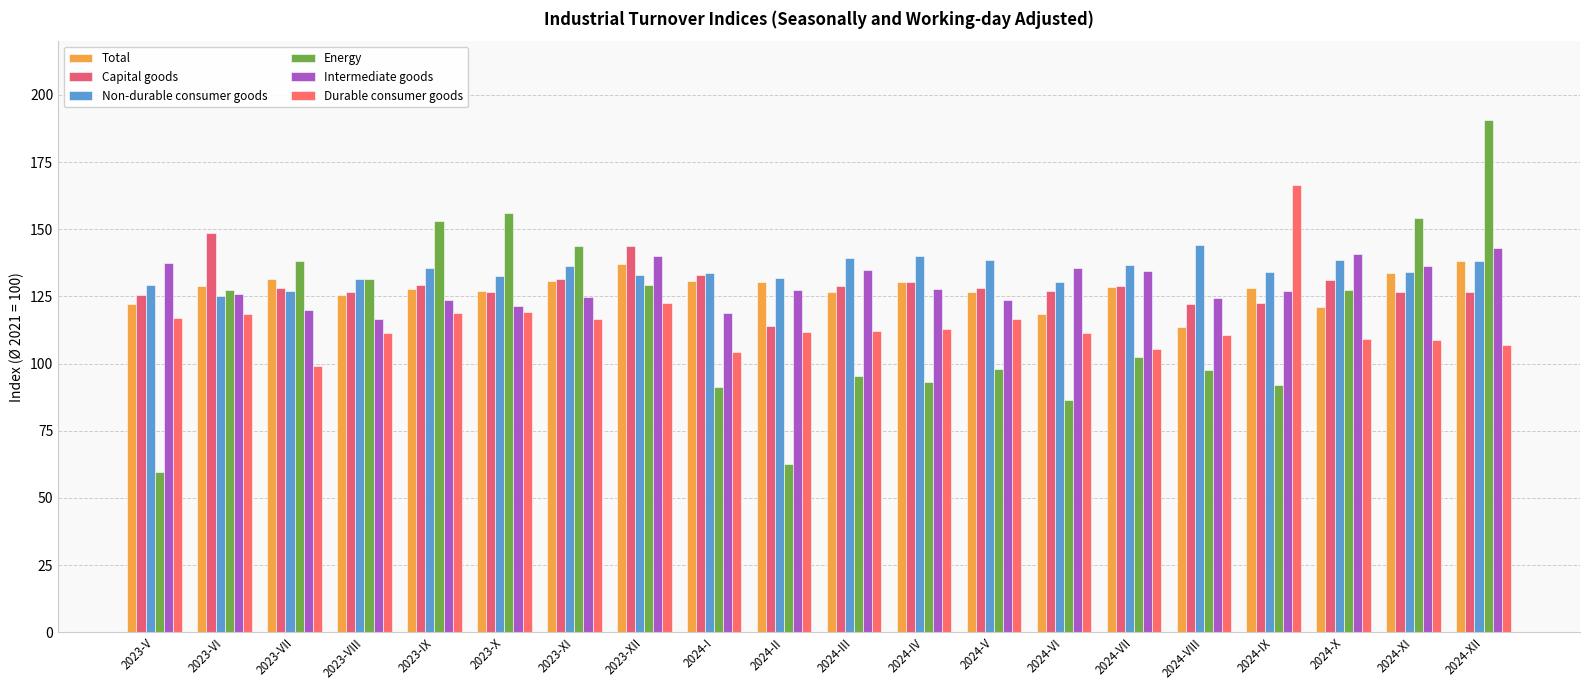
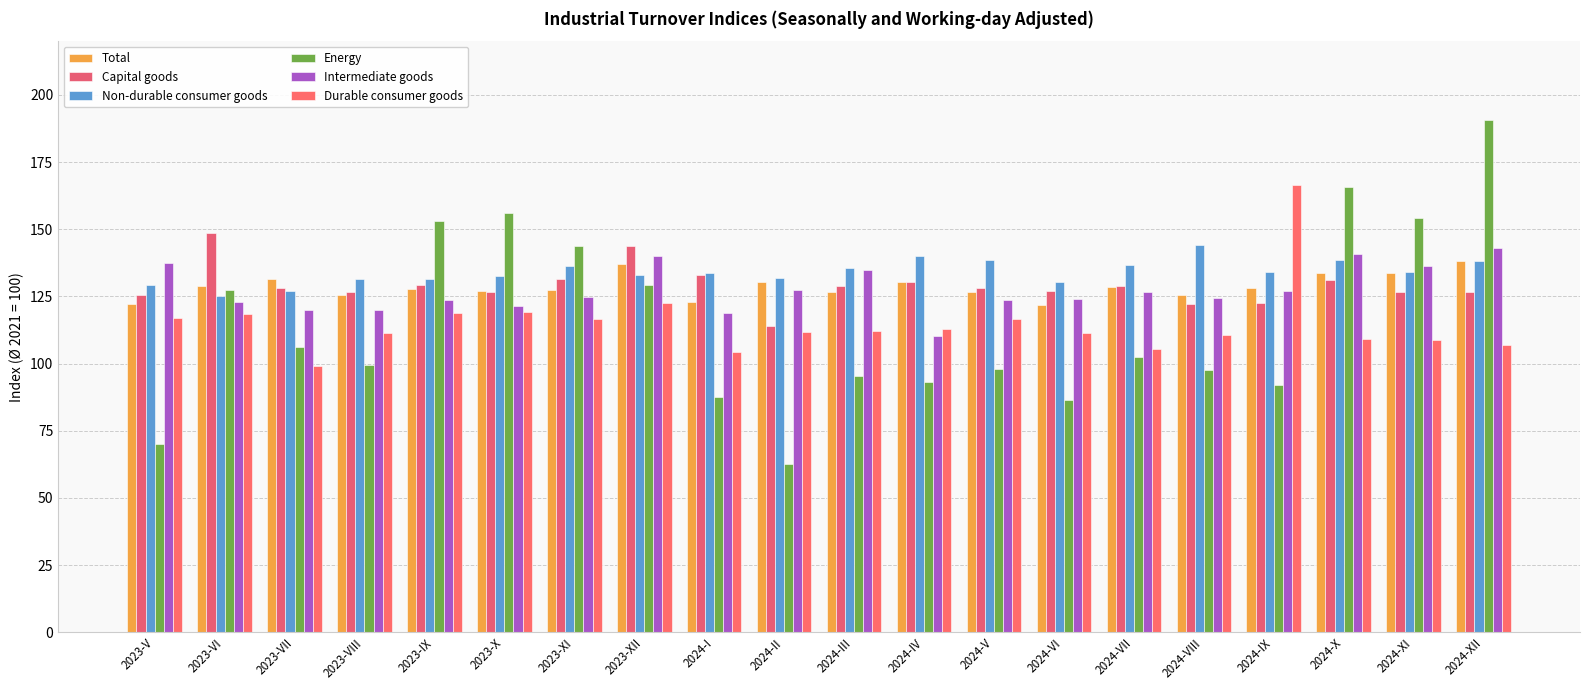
Energy, 2023-V: 60 -> 70
Intermediate goods, 2023-VI: 126 -> 123
Energy, 2023-VII: 138 -> 106
Energy, 2023-VIII: 131 -> 100
Intermediate goods, 2023-VIII: 117 -> 120
Non-durable consumer goods, 2023-IX: 136 -> 131
Total, 2023-XI: 131 -> 127
Total, 2024-I: 131 -> 123
Energy, 2024-I: 91 -> 87
Non-durable consumer goods, 2024-III: 139 -> 136
Intermediate goods, 2024-IV: 128 -> 110
Total, 2024-VI: 119 -> 122
Intermediate goods, 2024-VI: 136 -> 124
Intermediate goods, 2024-VII: 135 -> 127
Total, 2024-VIII: 114 -> 126
Total, 2024-X: 121 -> 134
Energy, 2024-X: 127 -> 166
